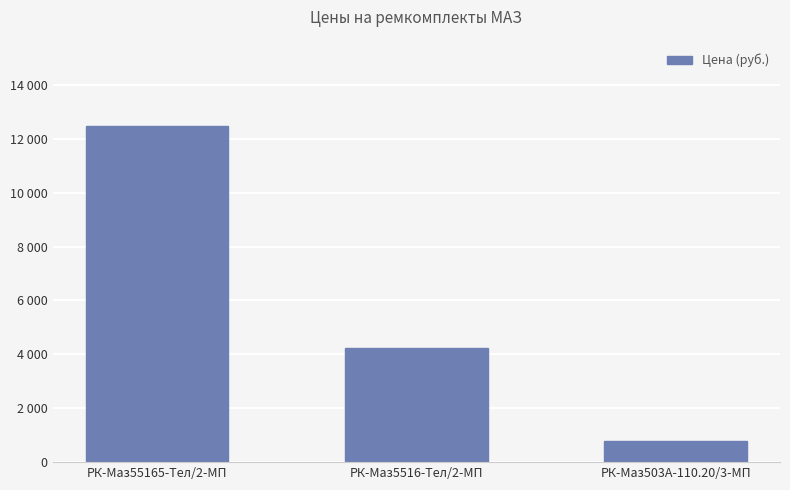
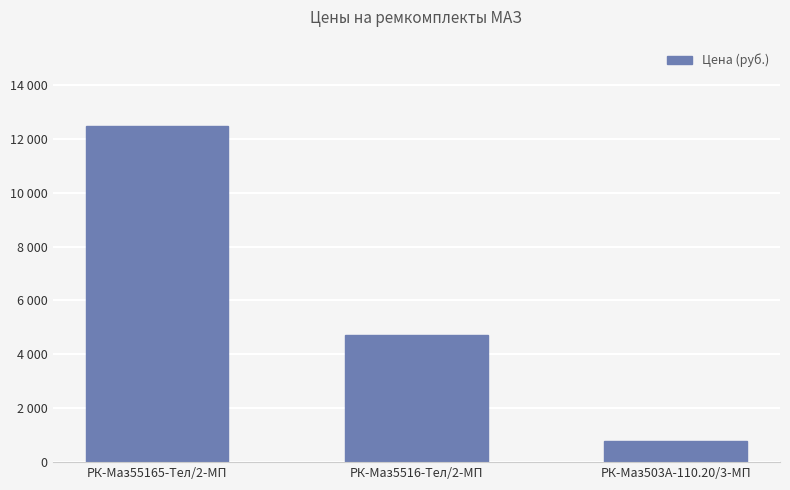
РК-Маз5516-Тел/2-МП: 4200 -> 4700
